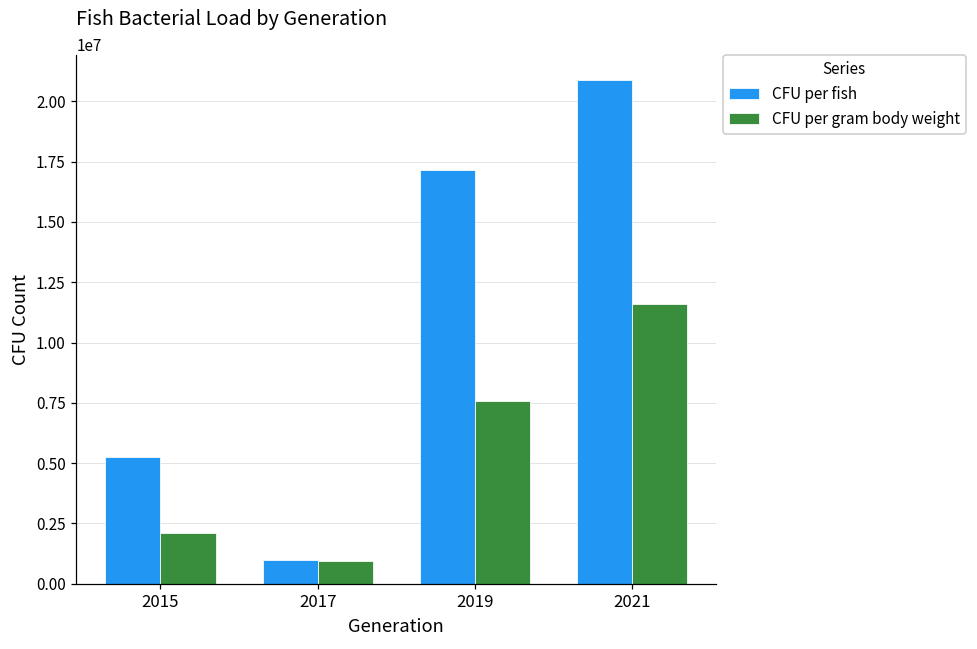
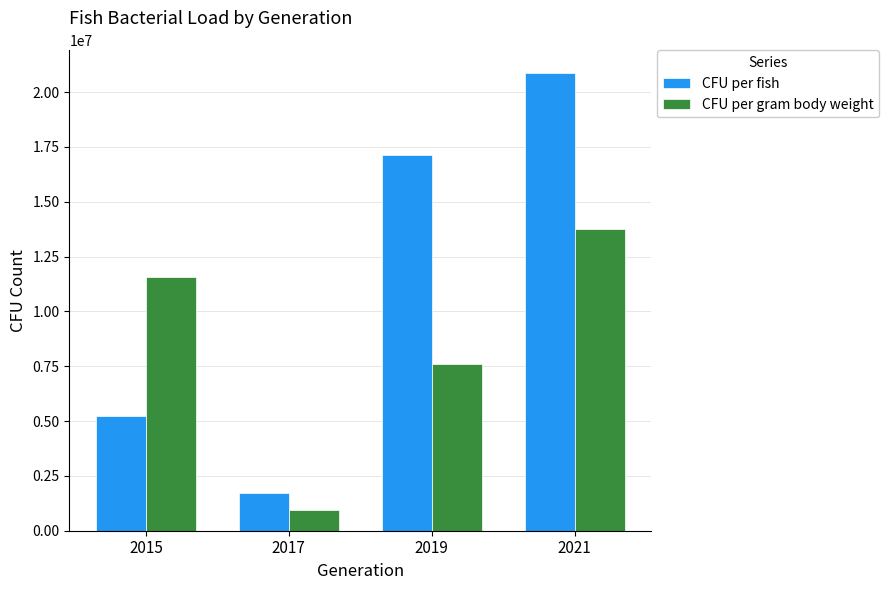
CFU per gram body weight, 2015: 2100000 -> 11600000
CFU per fish, 2017: 1000000 -> 1700000
CFU per gram body weight, 2021: 11600000 -> 13700000
